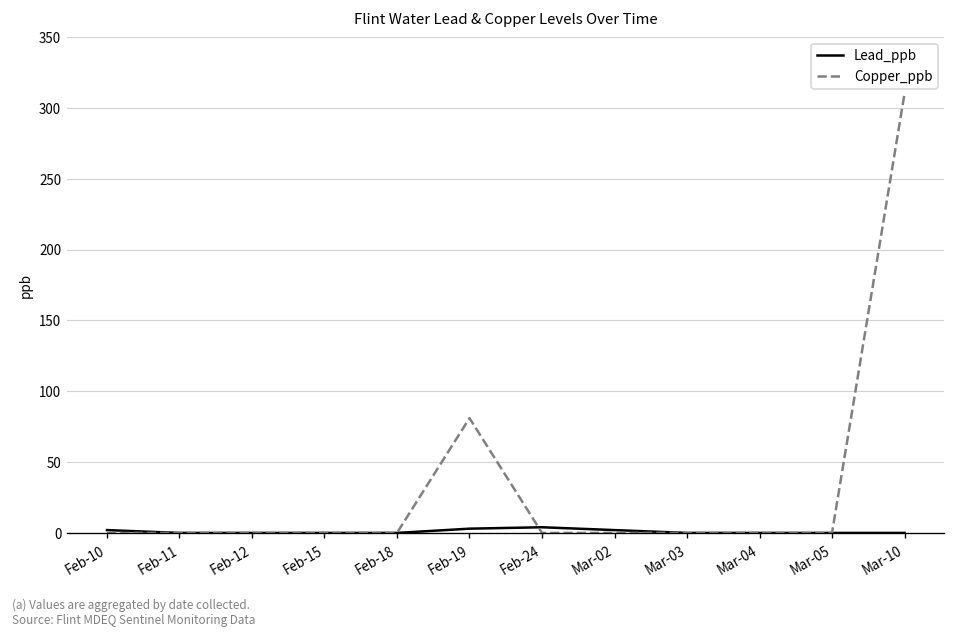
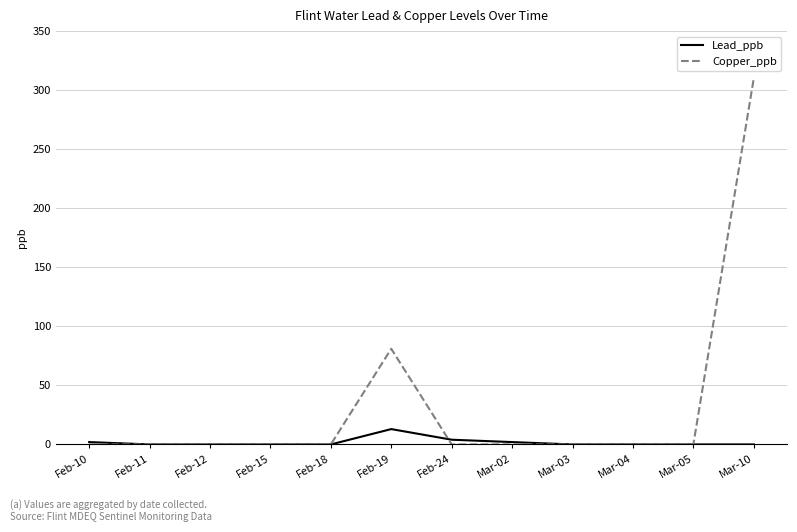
Lead_ppb, Feb-19: 3 -> 13
